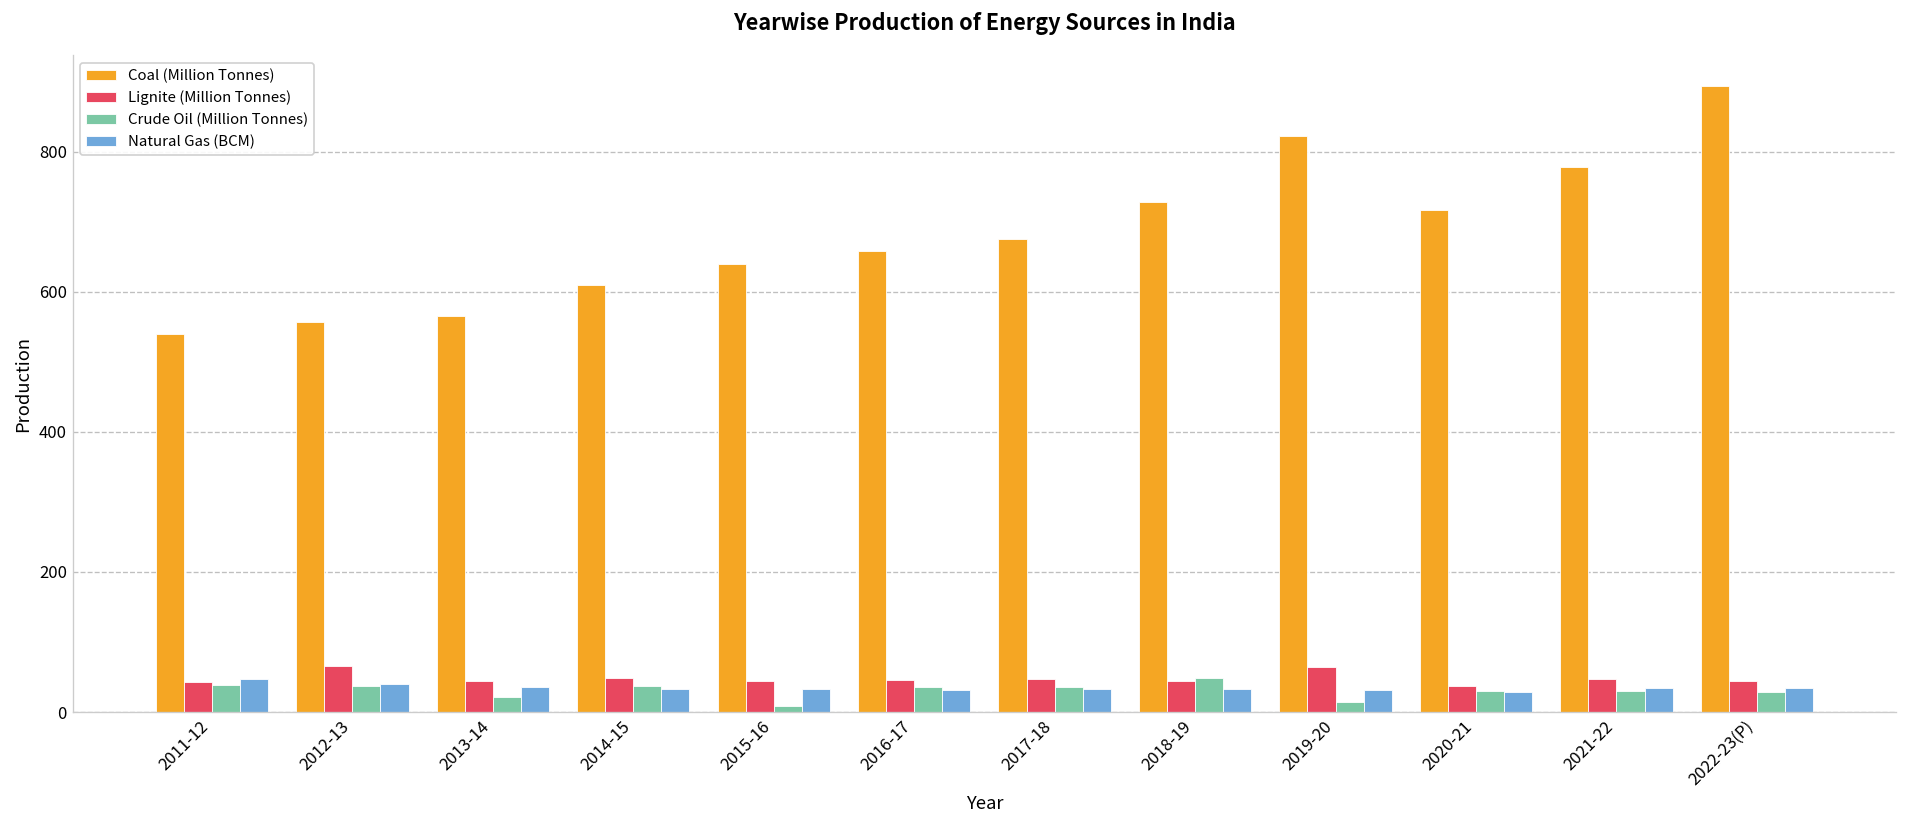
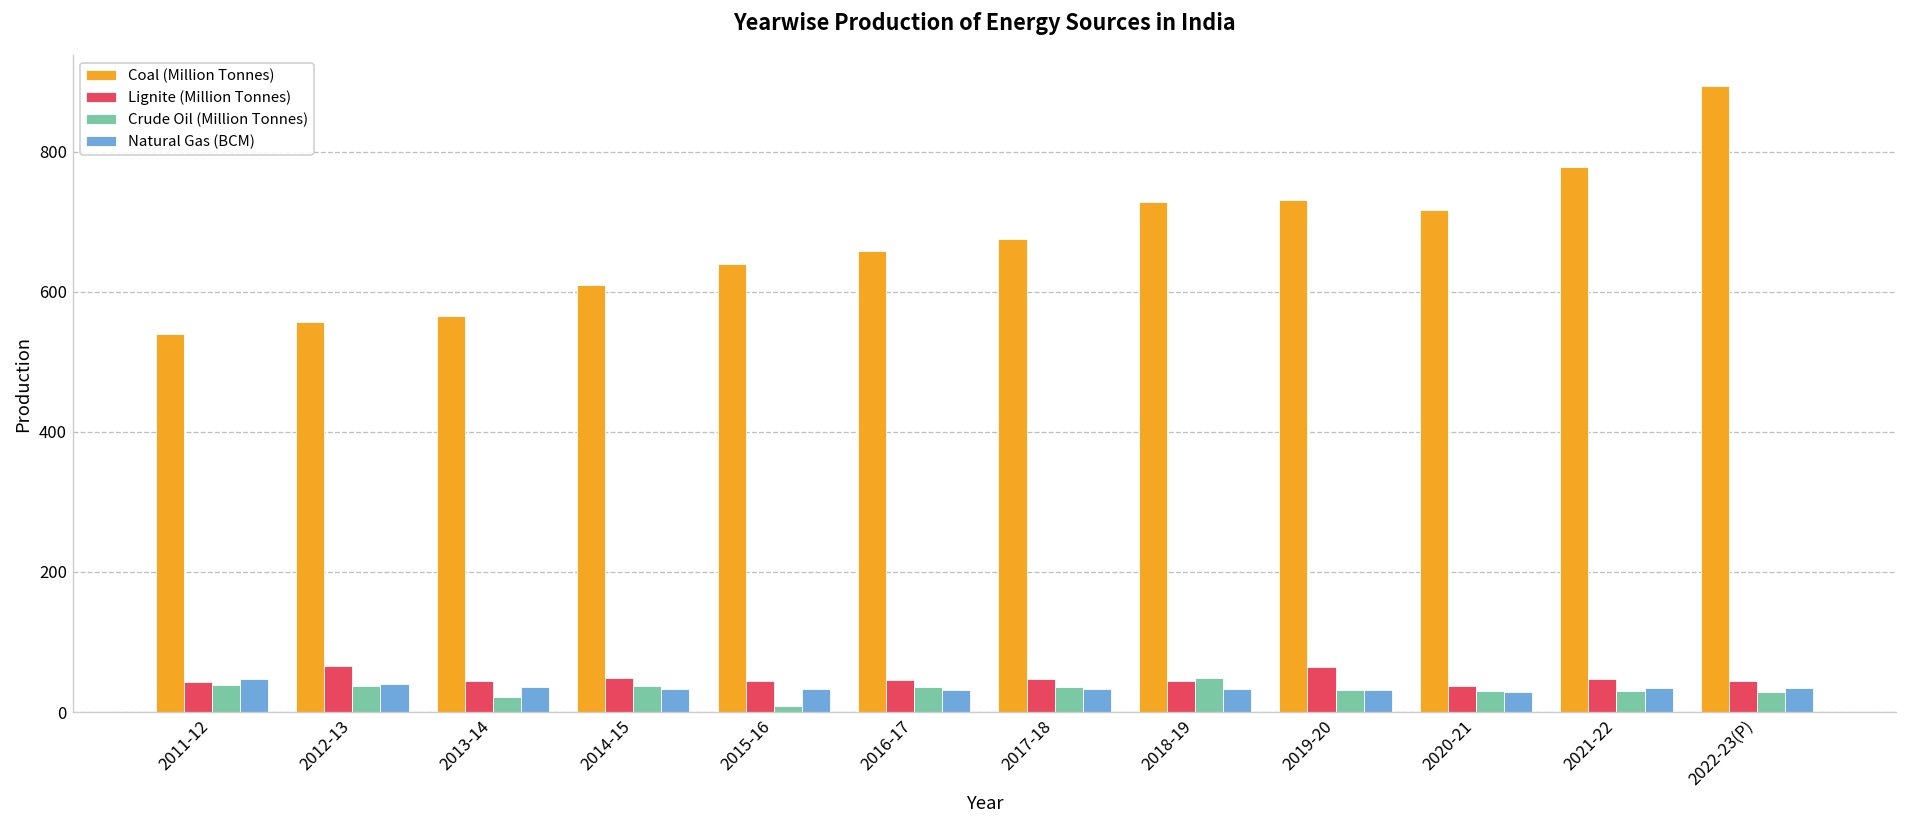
Coal (Million Tonnes), 2019-20: 820 -> 730
Crude Oil (Million Tonnes), 2019-20: 10 -> 30
